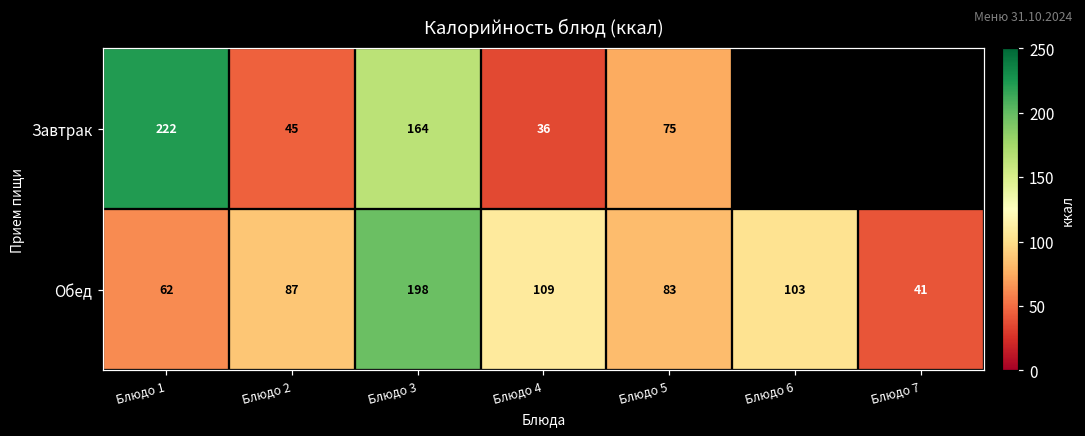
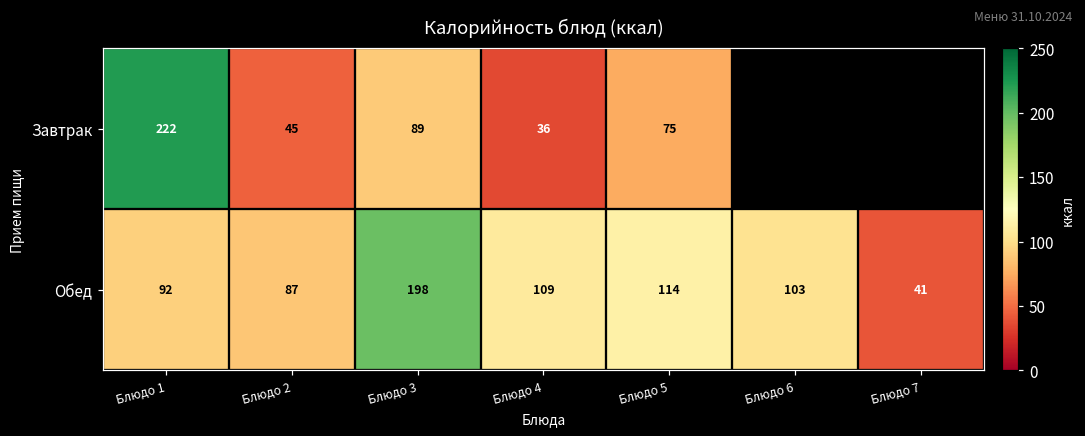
Завтрак, Блюдо 3: 164 -> 89
Обед, Блюдо 1: 62 -> 92
Обед, Блюдо 5: 83 -> 114
